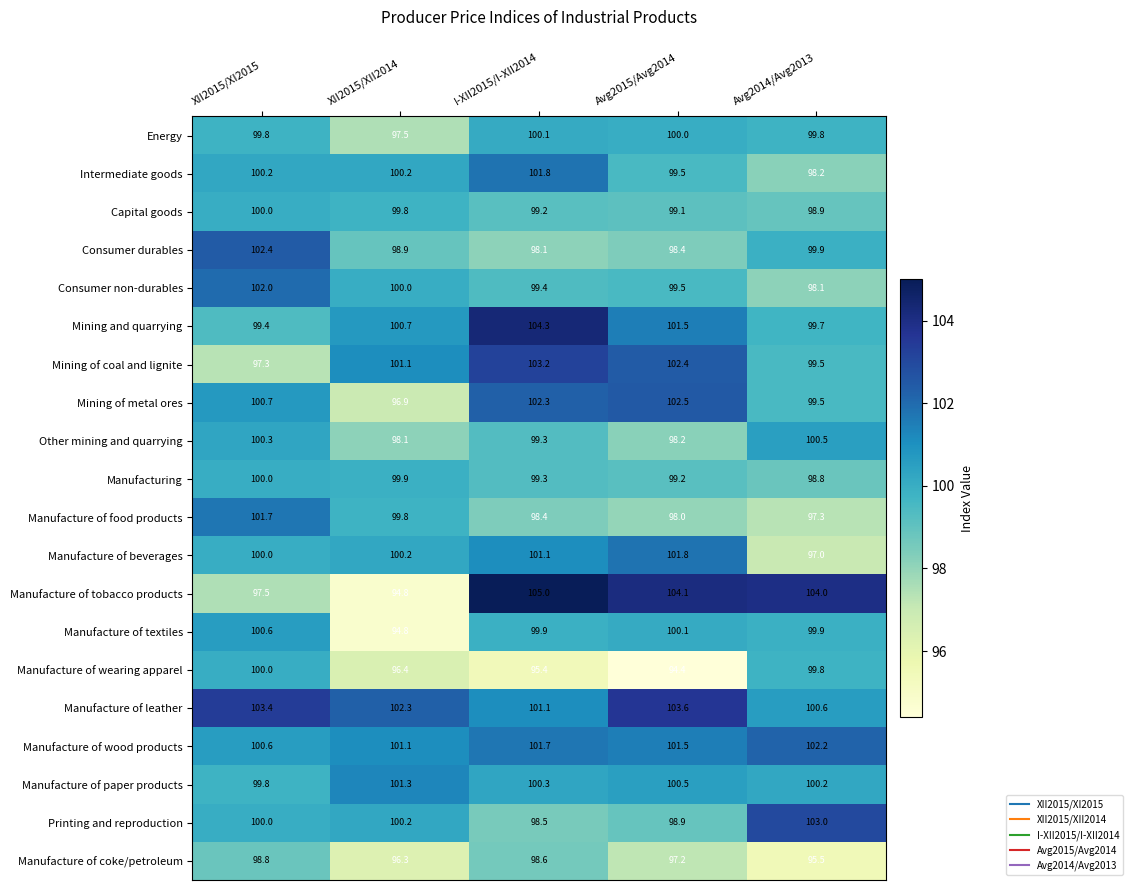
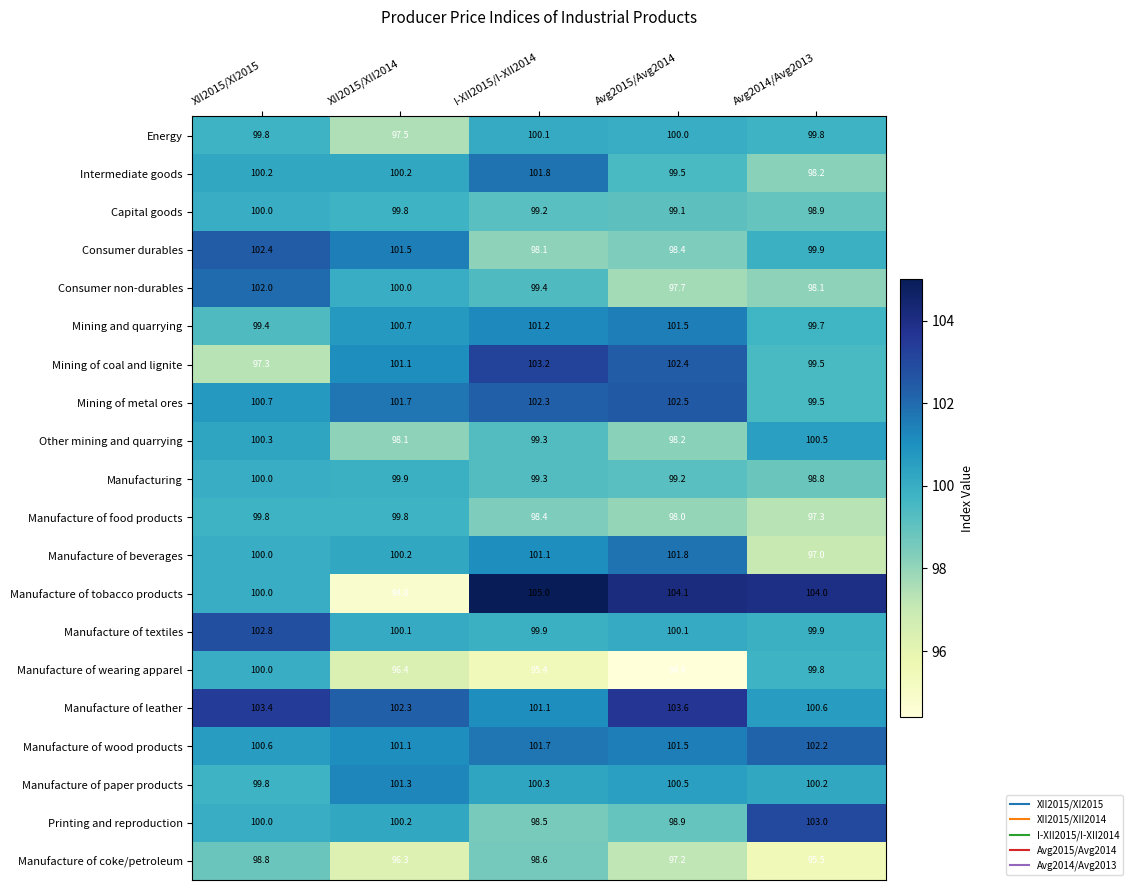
Consumer durables, XII2015/XII2014: 98.9 -> 101.5
Consumer non-durables, Avg2015/Avg2014: 99.5 -> 97.7
Mining and quarrying, I-XII2015/I-XII2014: 104.3 -> 101.2
Mining of metal ores, XII2015/XII2014: 96.9 -> 101.7
Manufacture of food products, XII2015/XI2015: 101.7 -> 99.8
Manufacture of tobacco products, XII2015/XI2015: 97.5 -> 100.0
Manufacture of textiles, XII2015/XI2015: 100.6 -> 102.8
Manufacture of textiles, XII2015/XII2014: 94.8 -> 100.1
